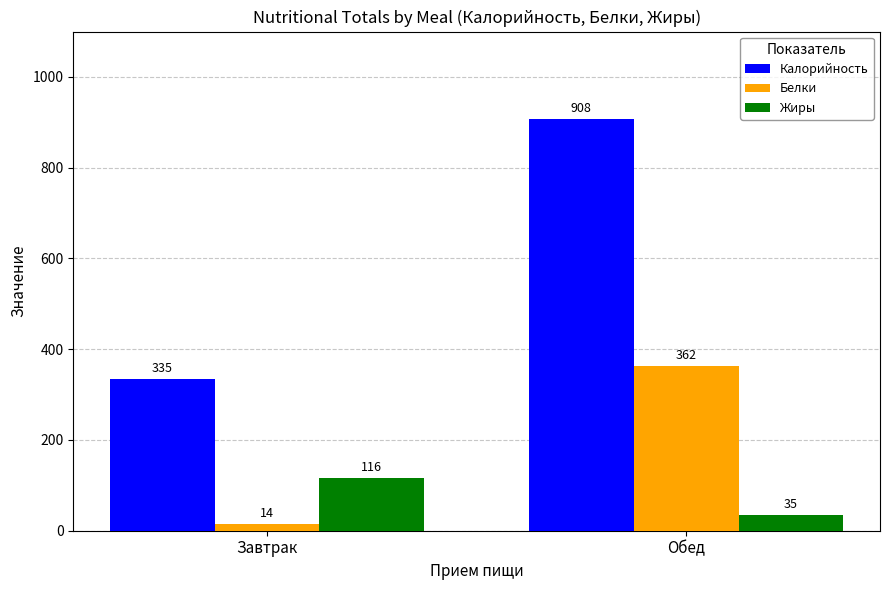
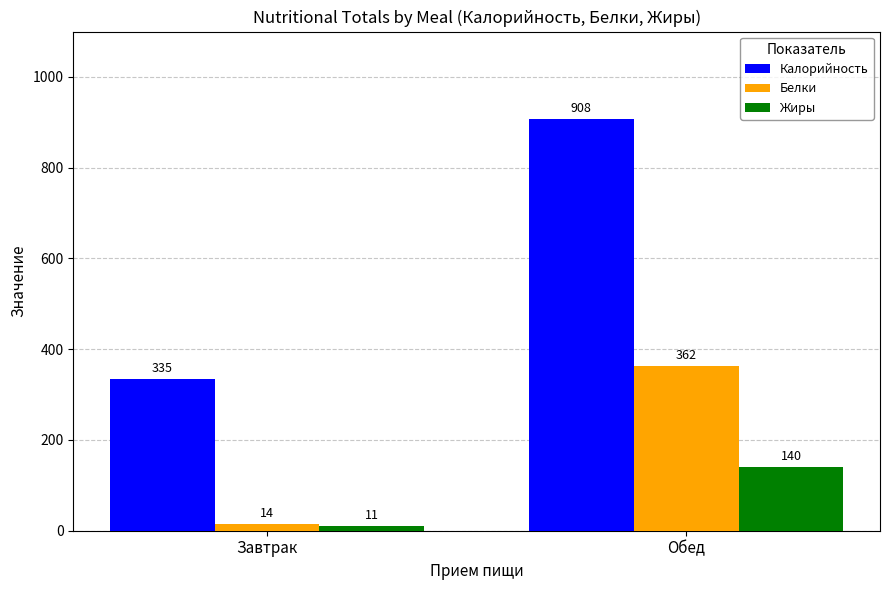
Жиры, Завтрак: 116 -> 11
Жиры, Обед: 35 -> 140
